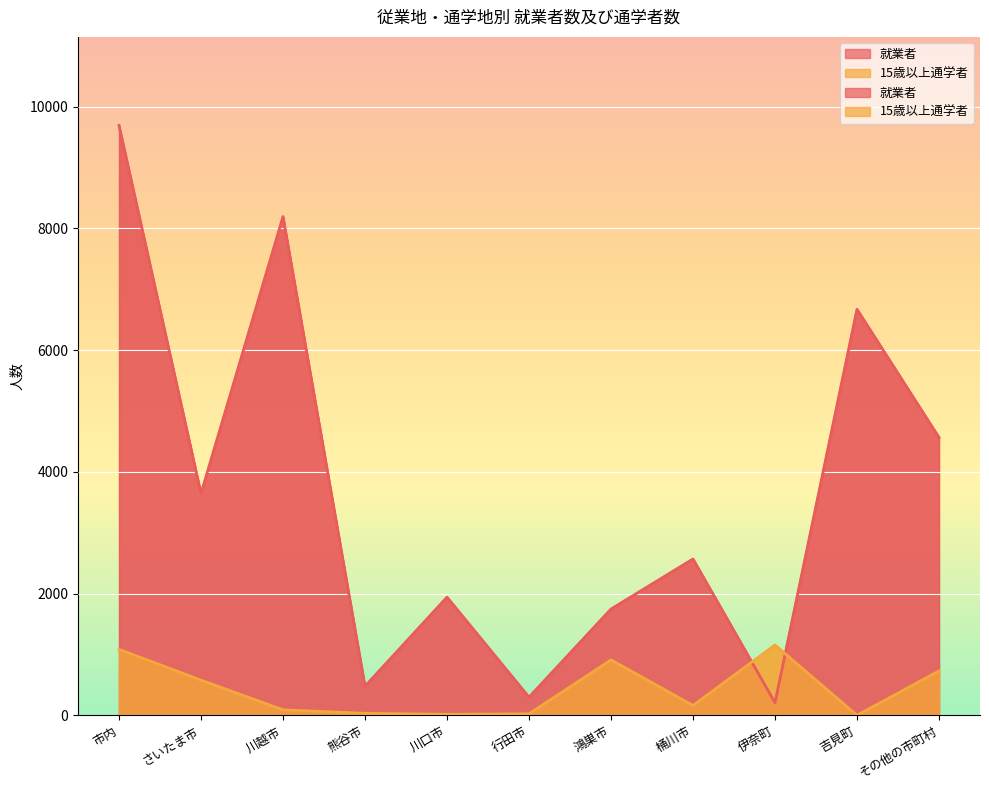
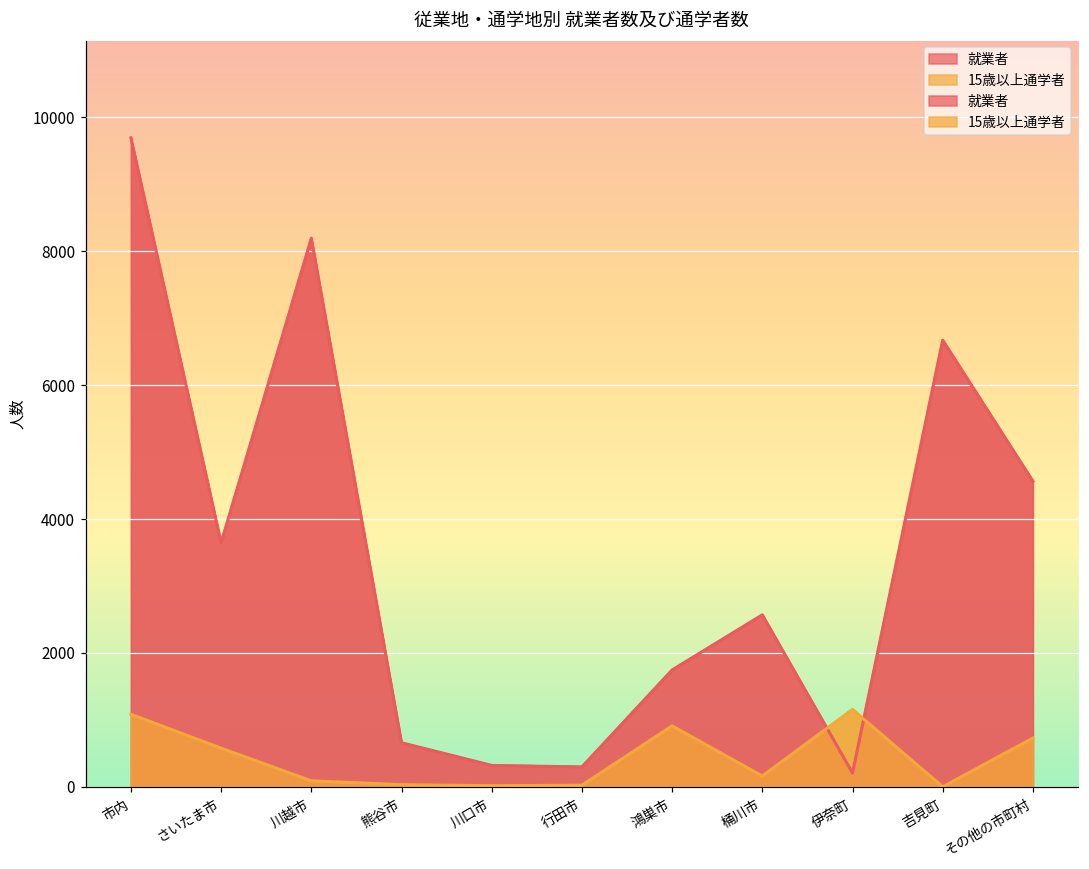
就業者, 熊谷市: 500 -> 700
就業者, 川口市: 1900 -> 300
